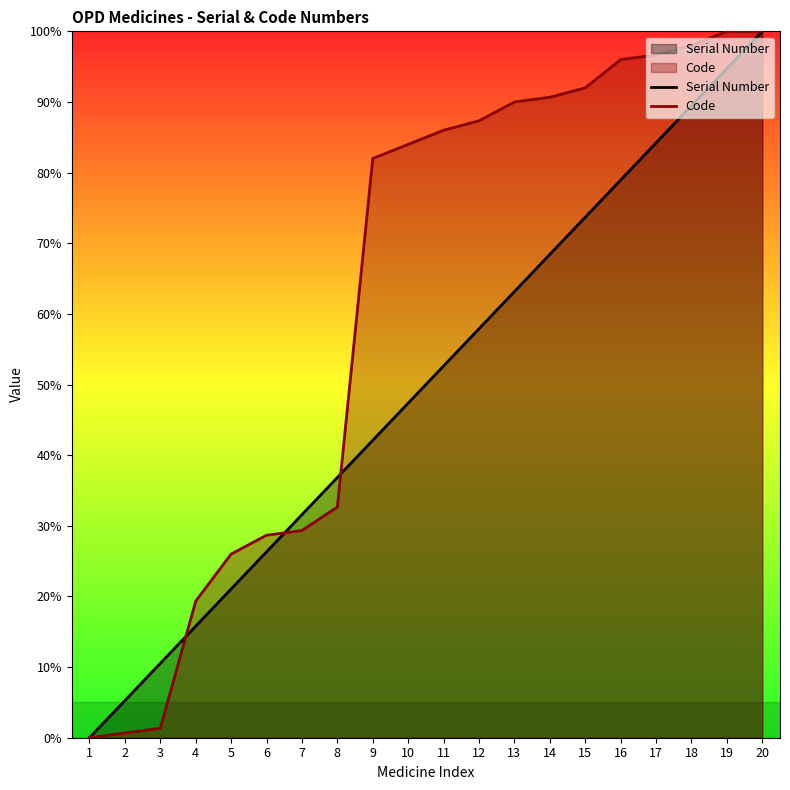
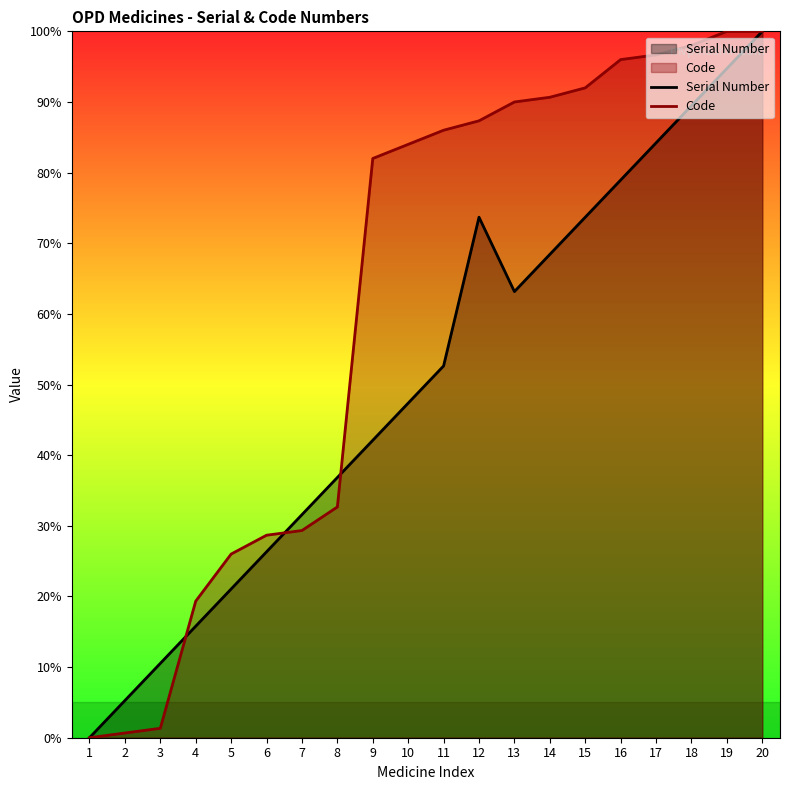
Serial Number, 12: 58% -> 74%
